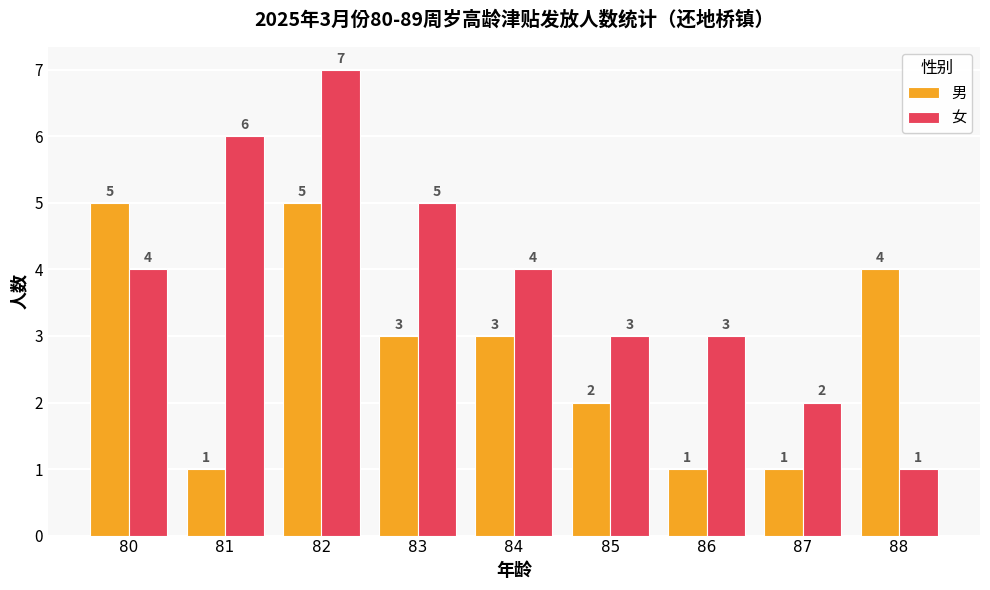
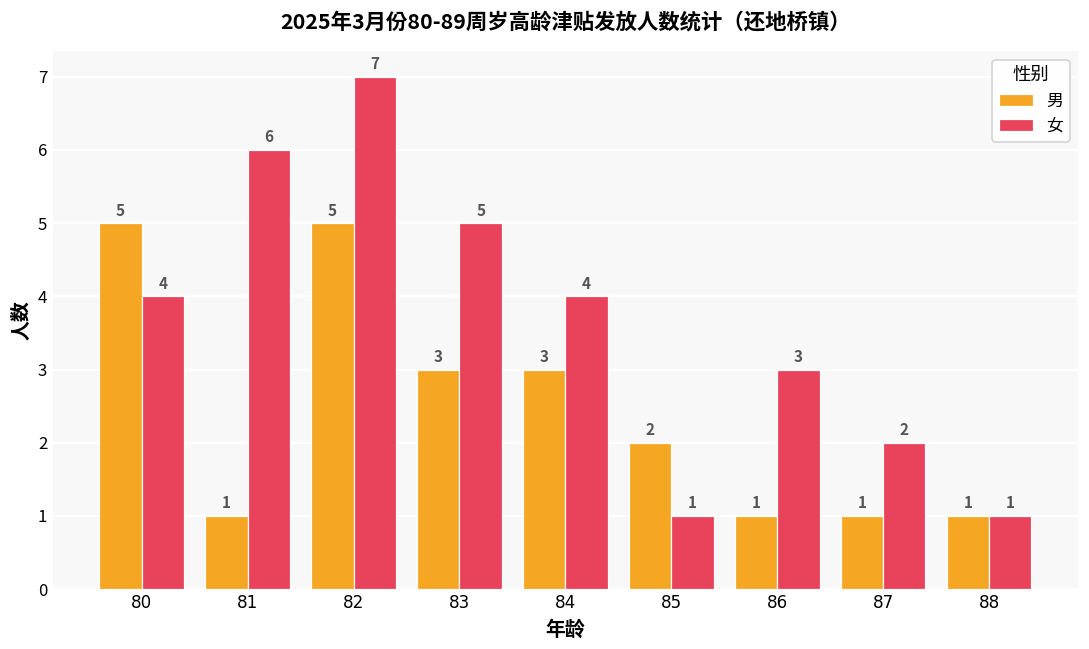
女, 85: 3 -> 1
男, 88: 4 -> 1
